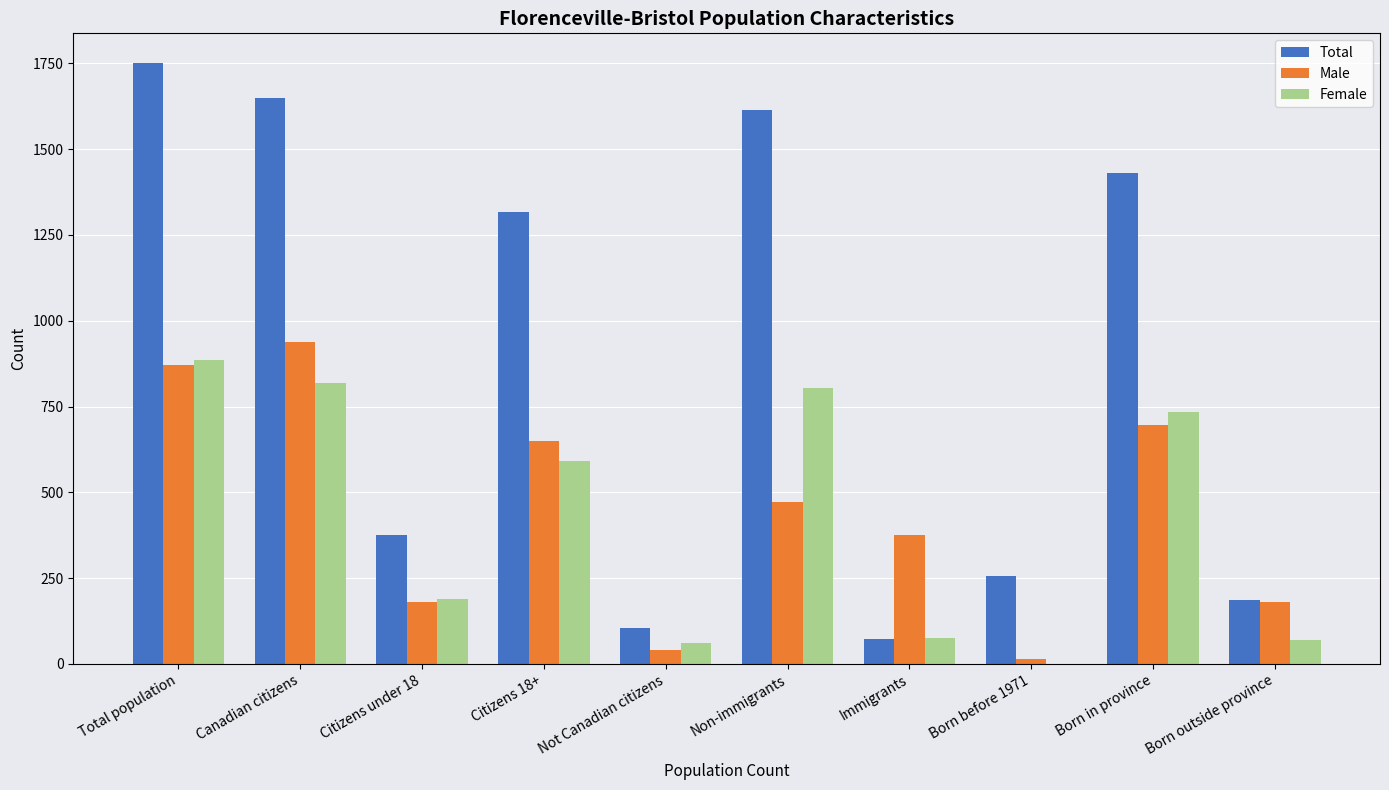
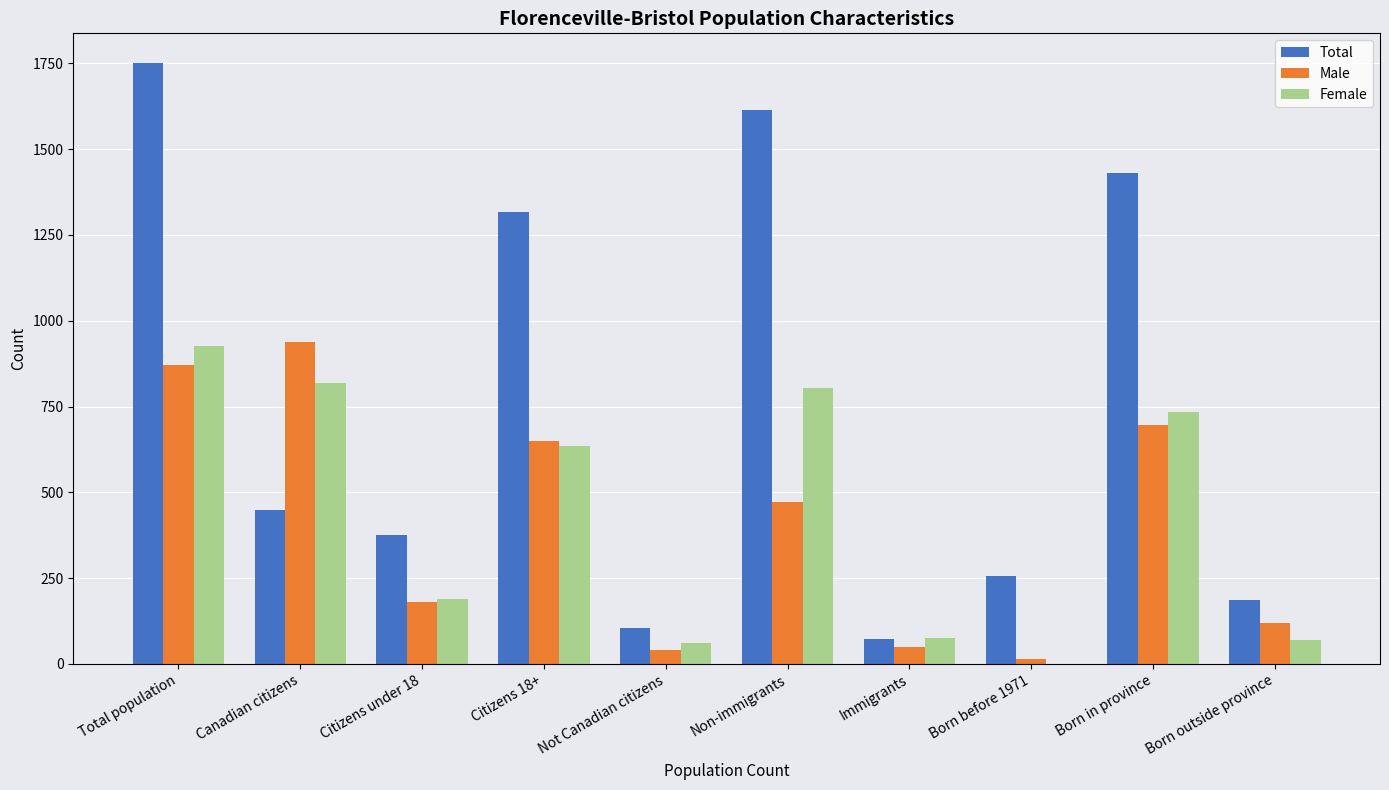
Female, Total population: 890 -> 930
Total, Canadian citizens: 1650 -> 450
Female, Citizens 18+: 590 -> 640
Male, Immigrants: 380 -> 50
Male, Born outside province: 180 -> 120
